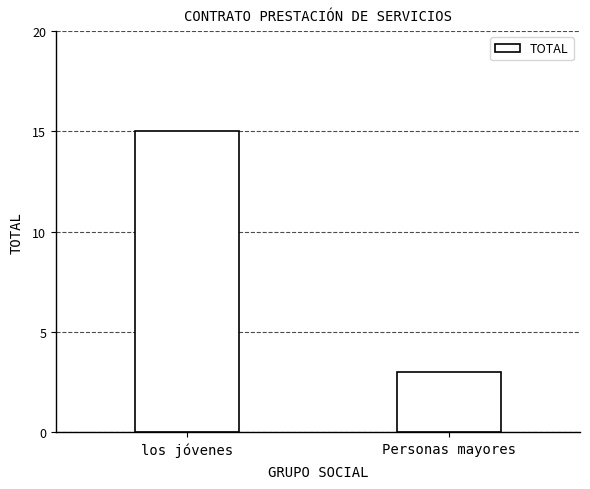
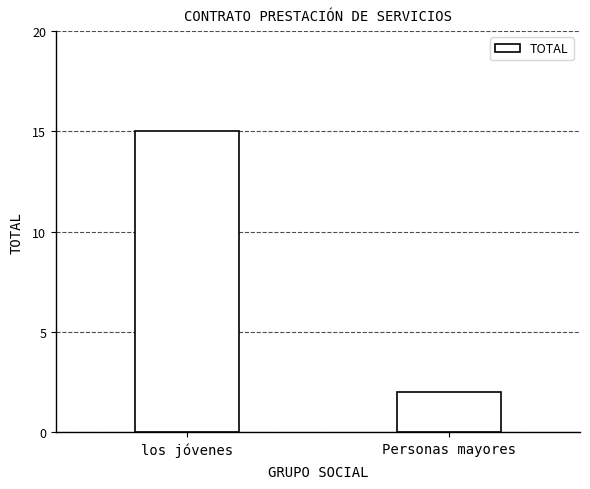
Personas mayores: 3 -> 2
